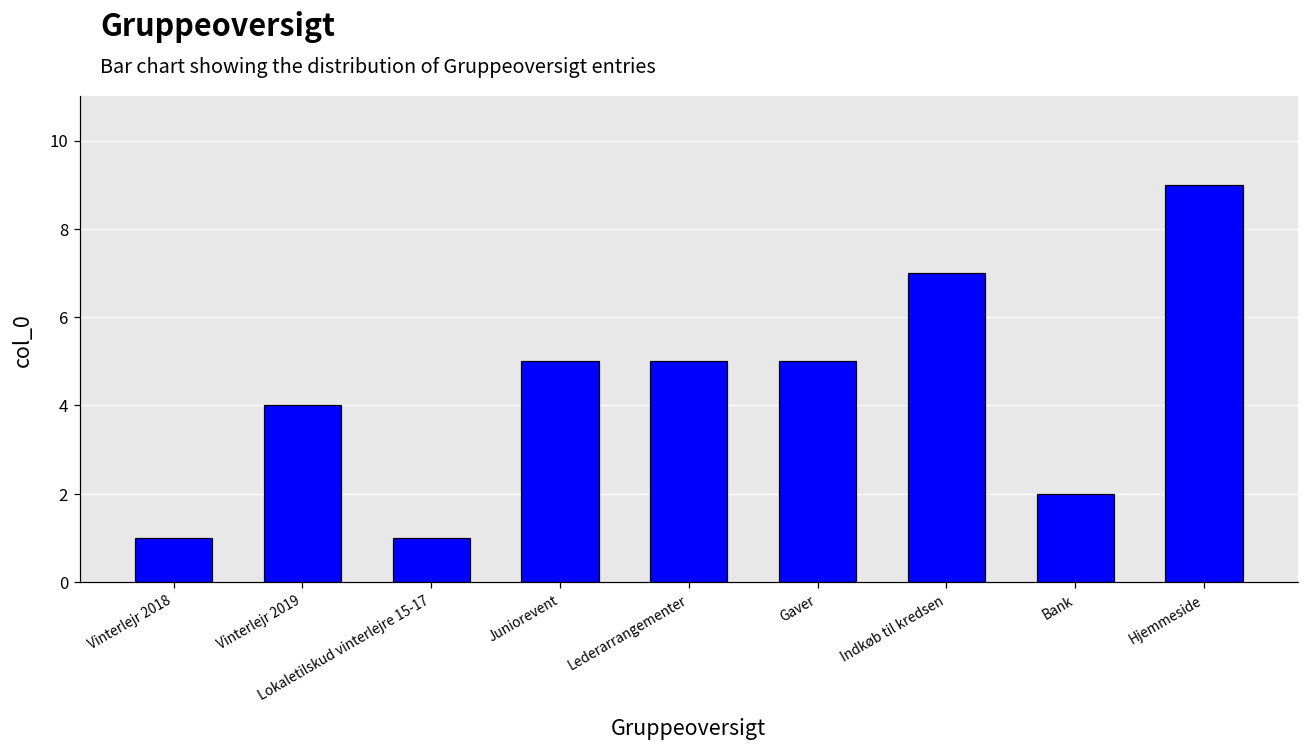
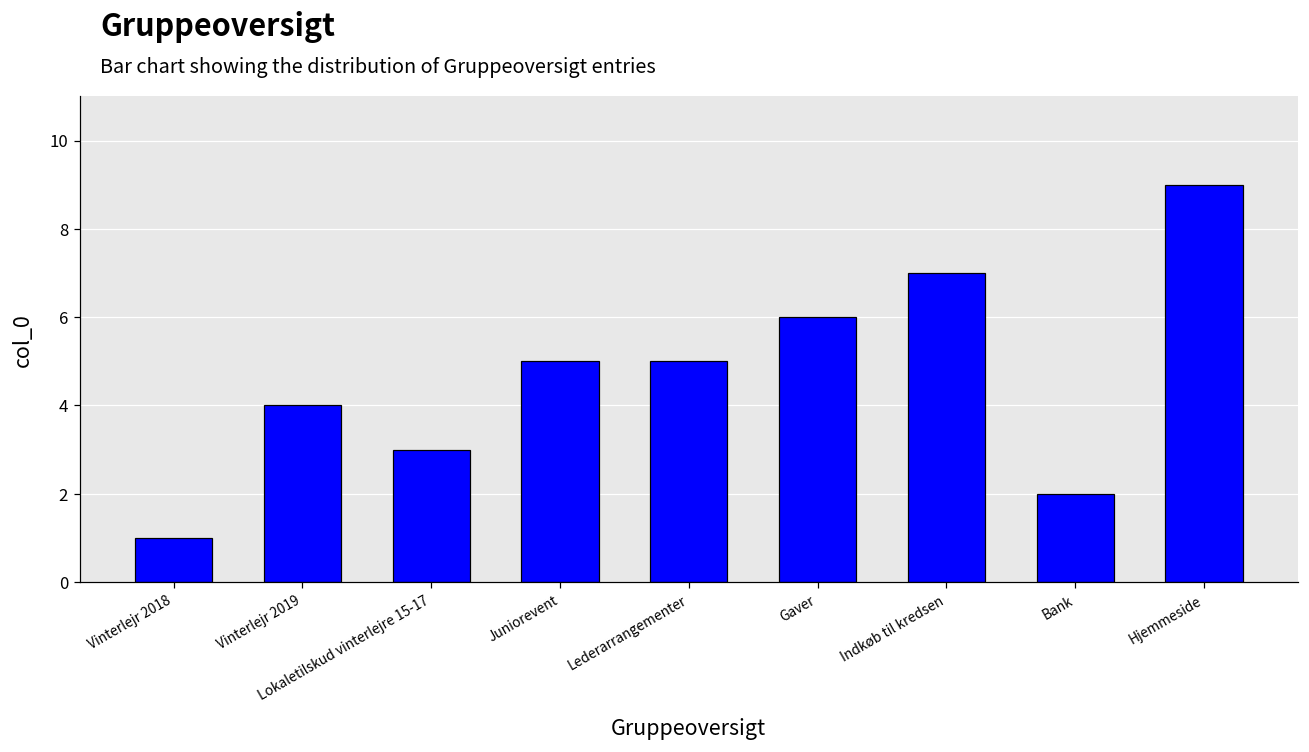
Lokaletilskud vinterlejre 15-17: 1 -> 3
Gaver: 5 -> 6
